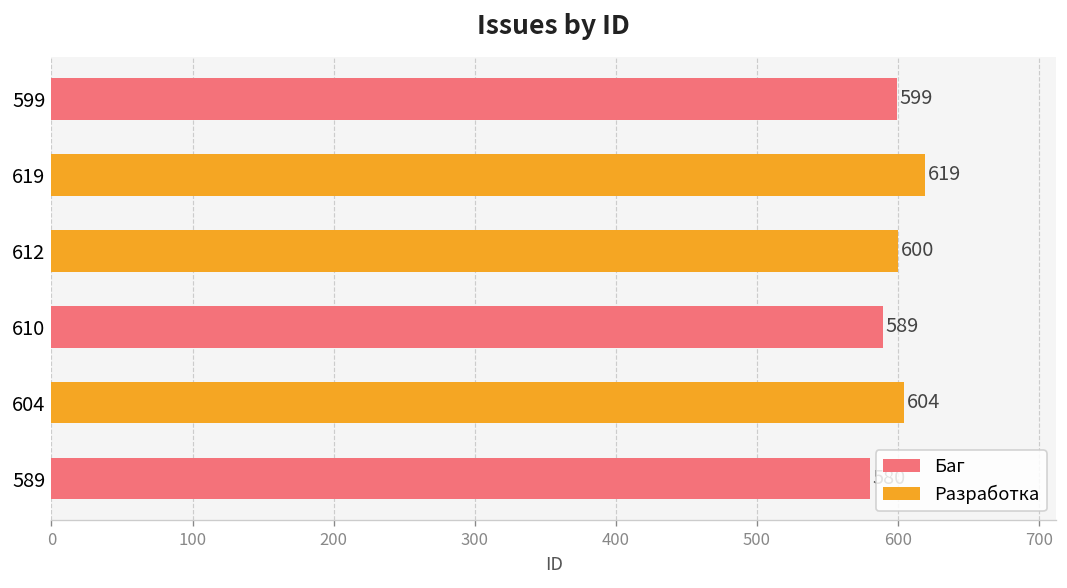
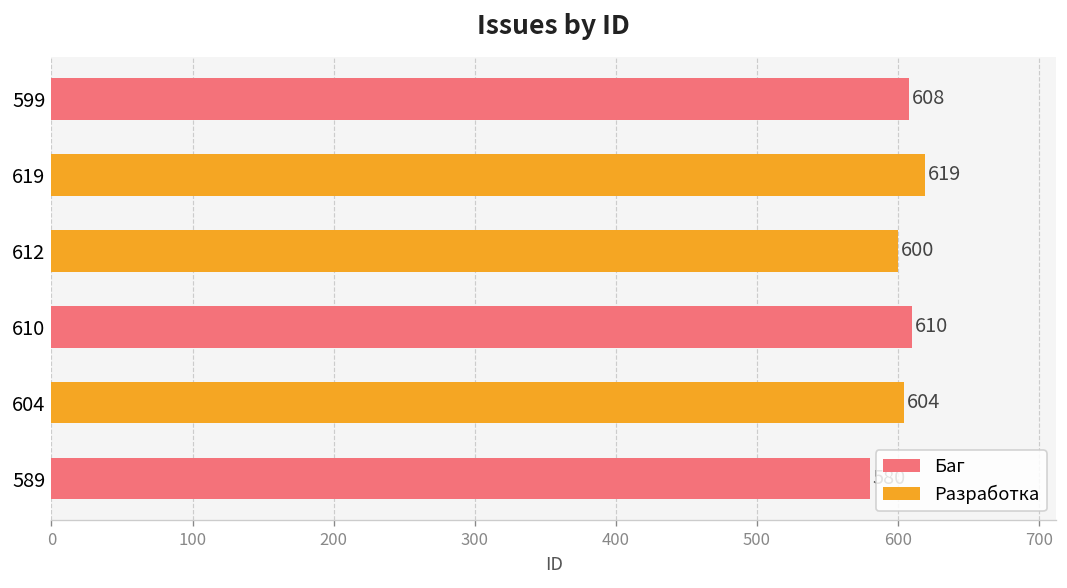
Баг, 599: 599 -> 608
Баг, 610: 589 -> 610
